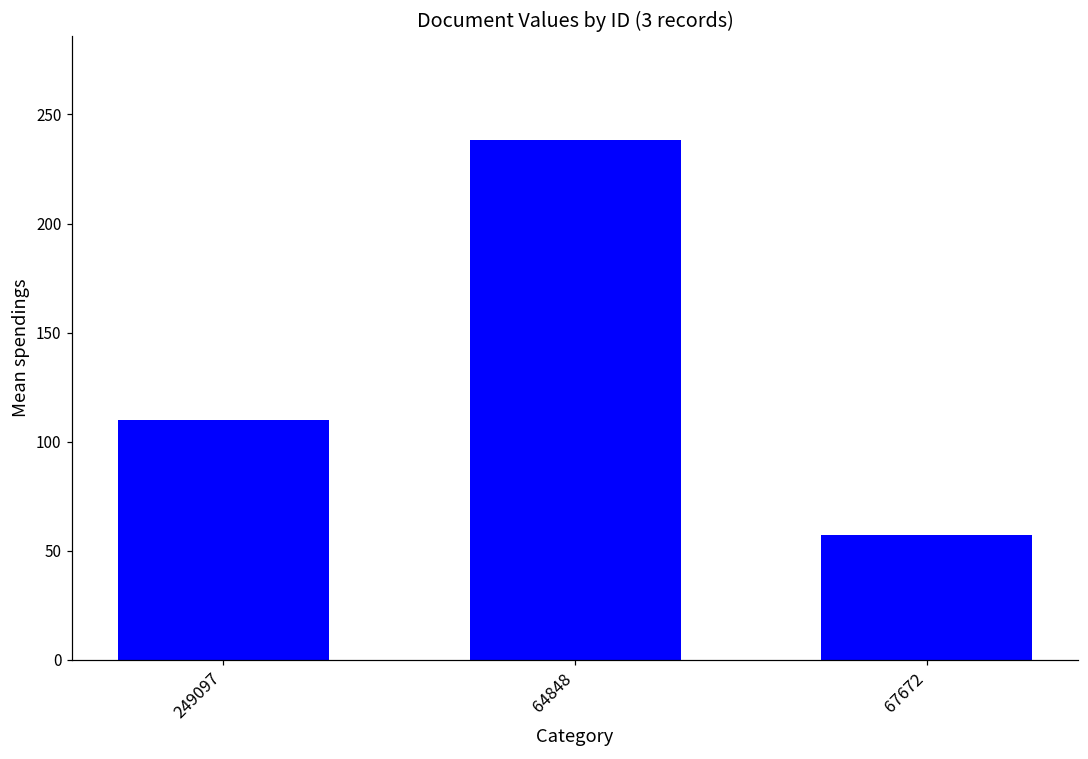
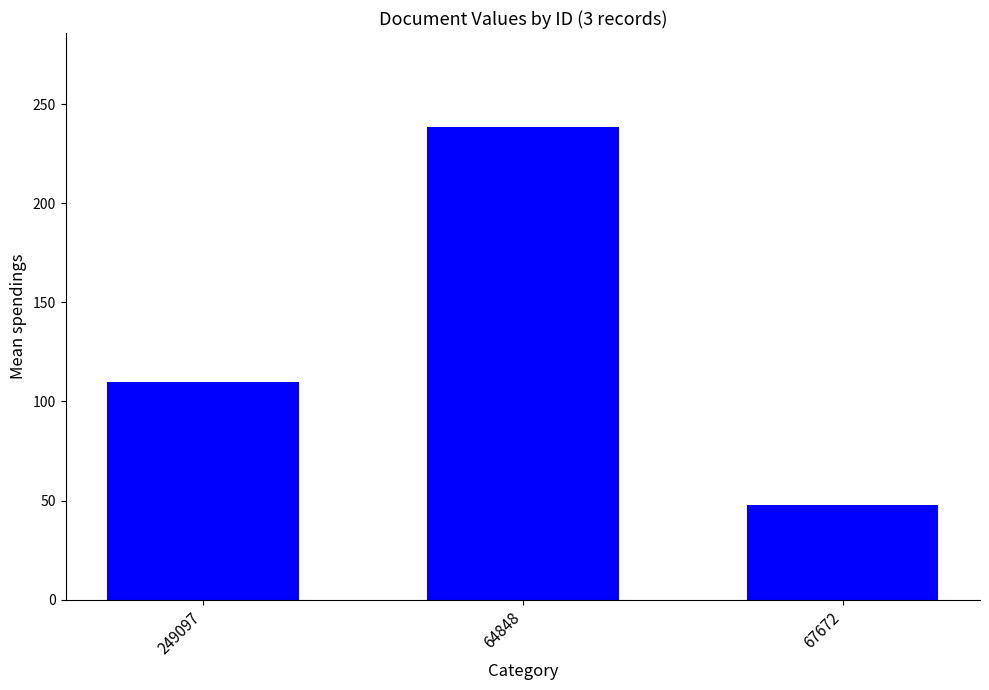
67672: 57 -> 48
